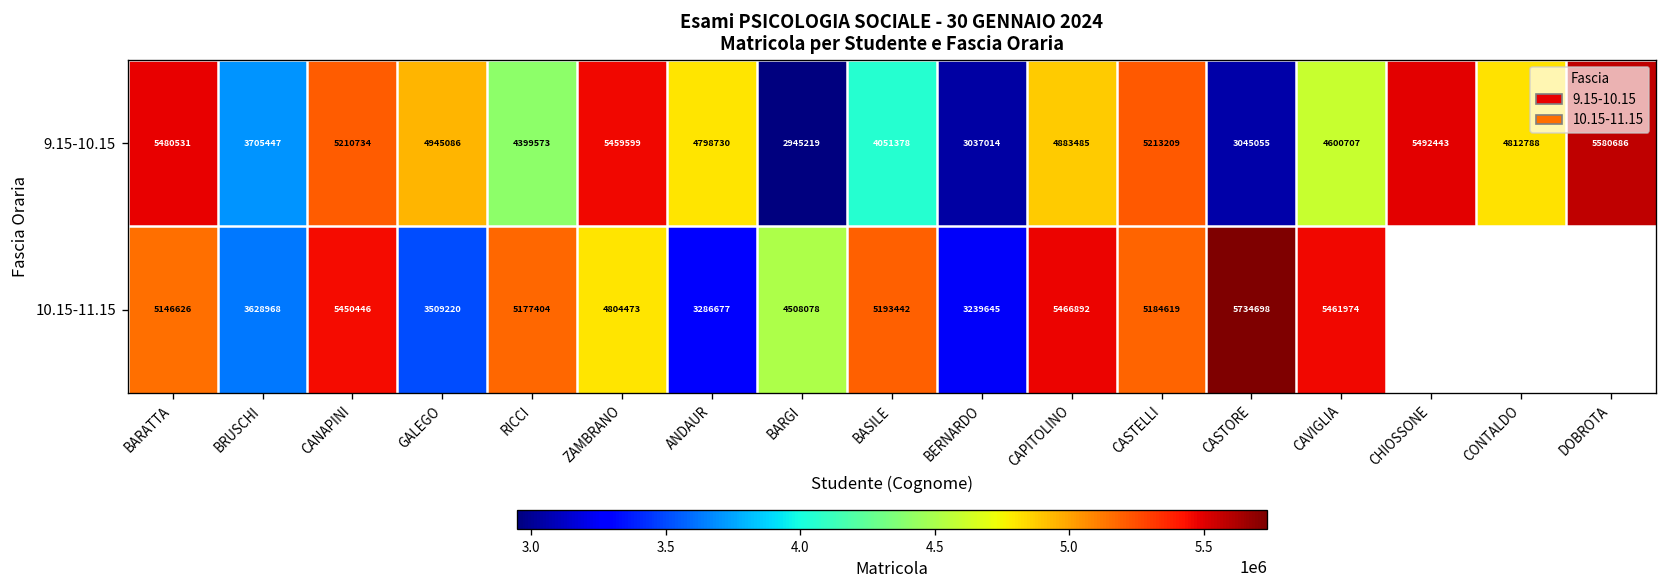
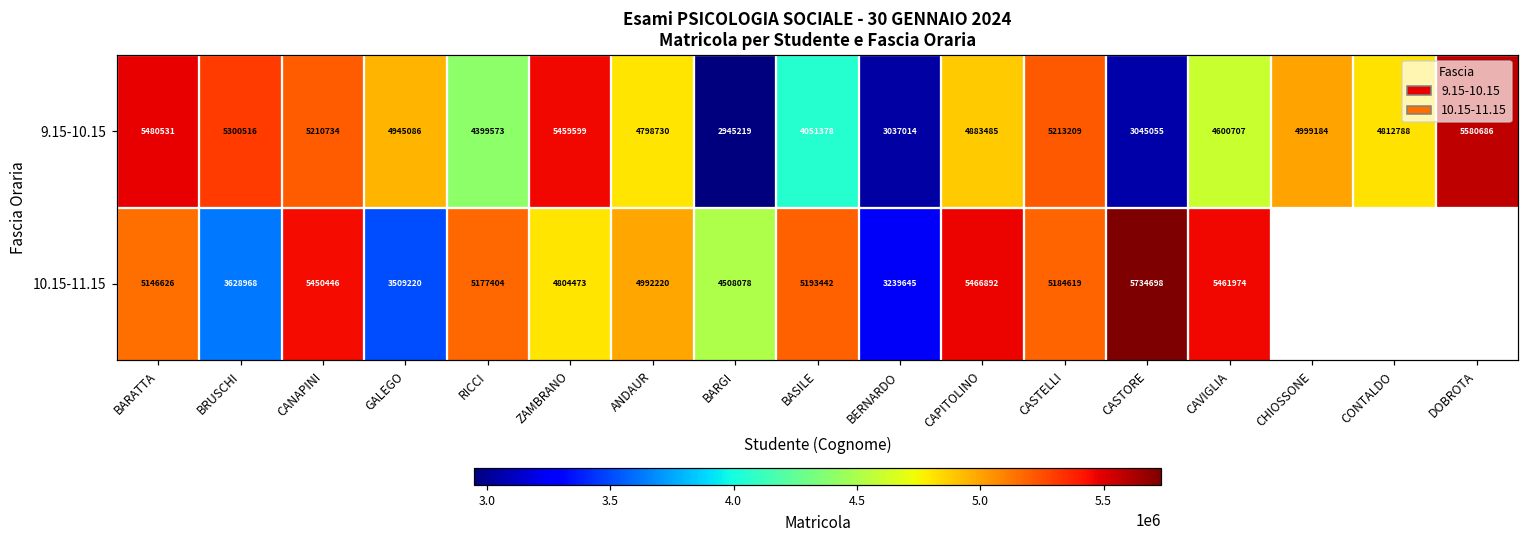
9.15-10.15, BRUSCHI: 3705447 -> 5300516
9.15-10.15, CHIOSSONE: 5492443 -> 4999184
10.15-11.15, ANDAUR: 3286677 -> 4992220
